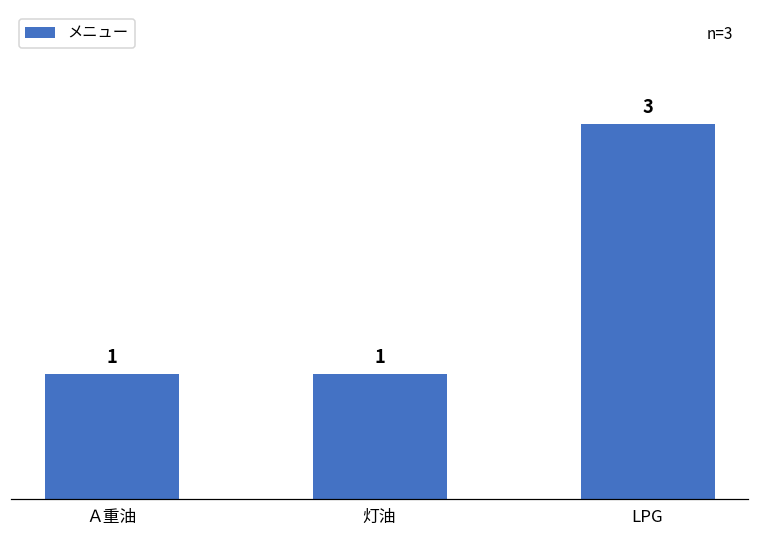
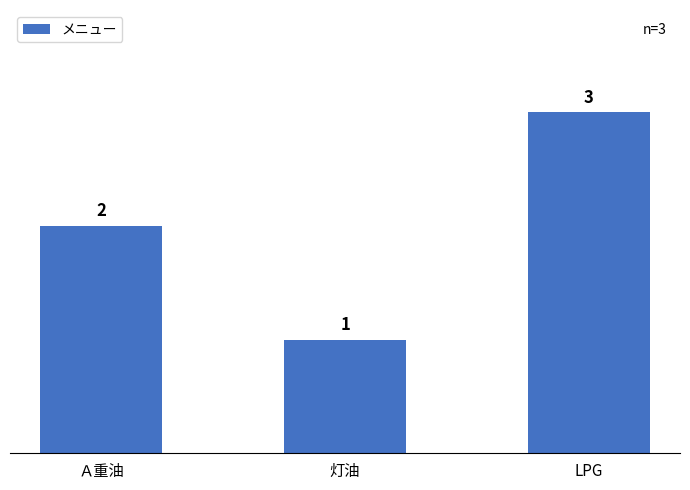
Ａ重油: 1 -> 2
